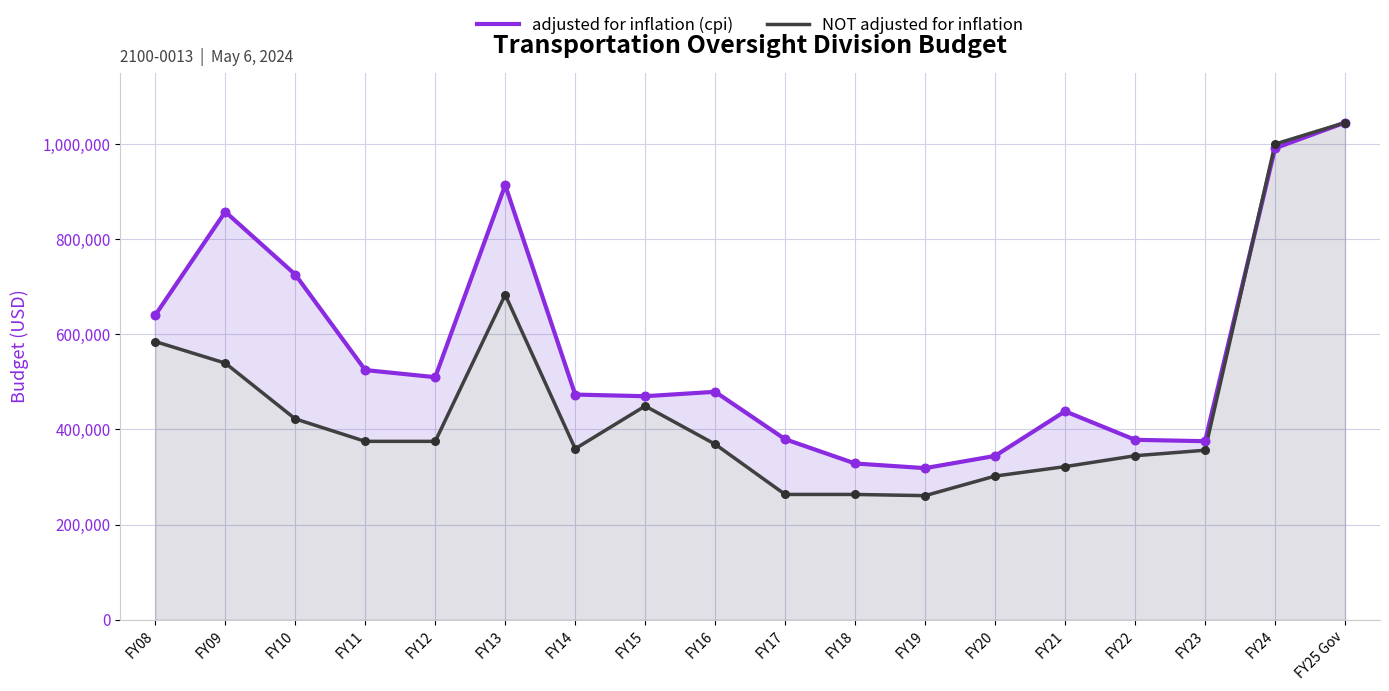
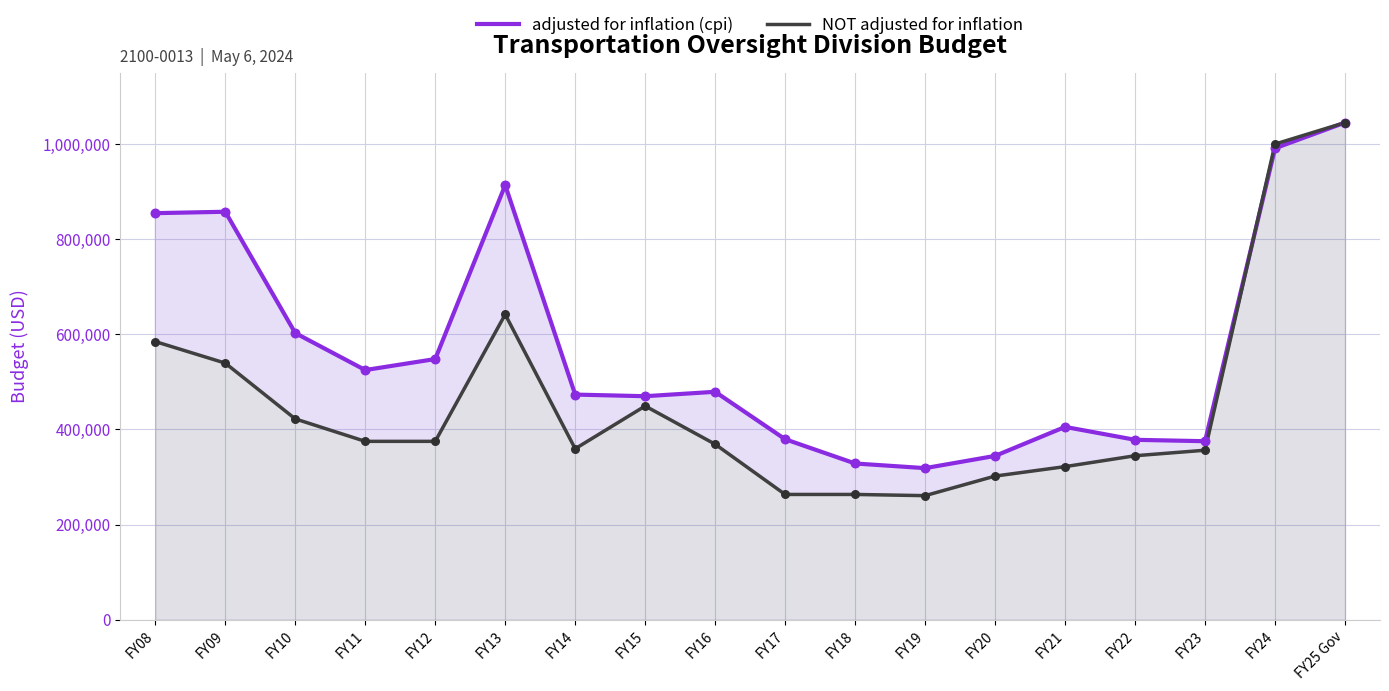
adjusted for inflation (cpi), FY08: 640,000 -> 850,000
adjusted for inflation (cpi), FY10: 730,000 -> 600,000
adjusted for inflation (cpi), FY12: 510,000 -> 550,000
NOT adjusted for inflation, FY13: 680,000 -> 640,000
adjusted for inflation (cpi), FY21: 440,000 -> 410,000
